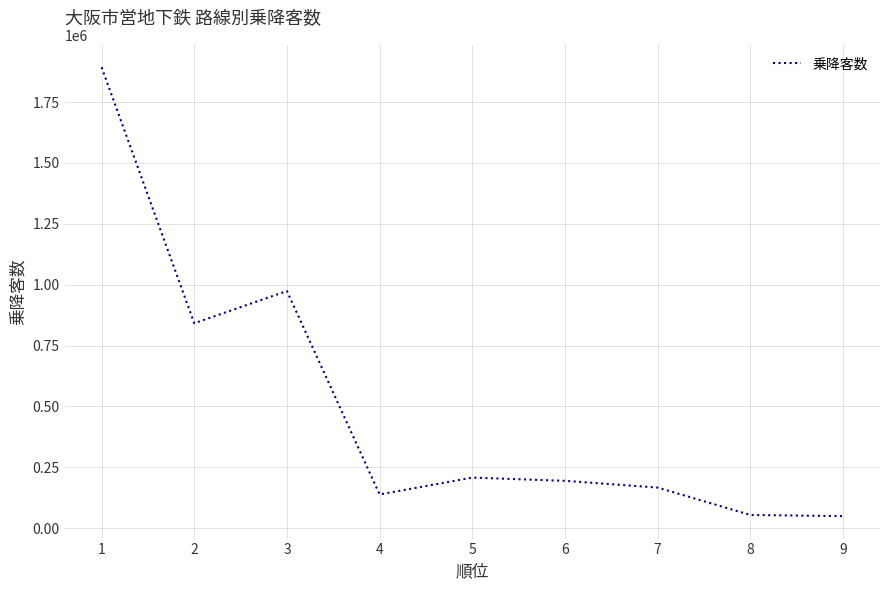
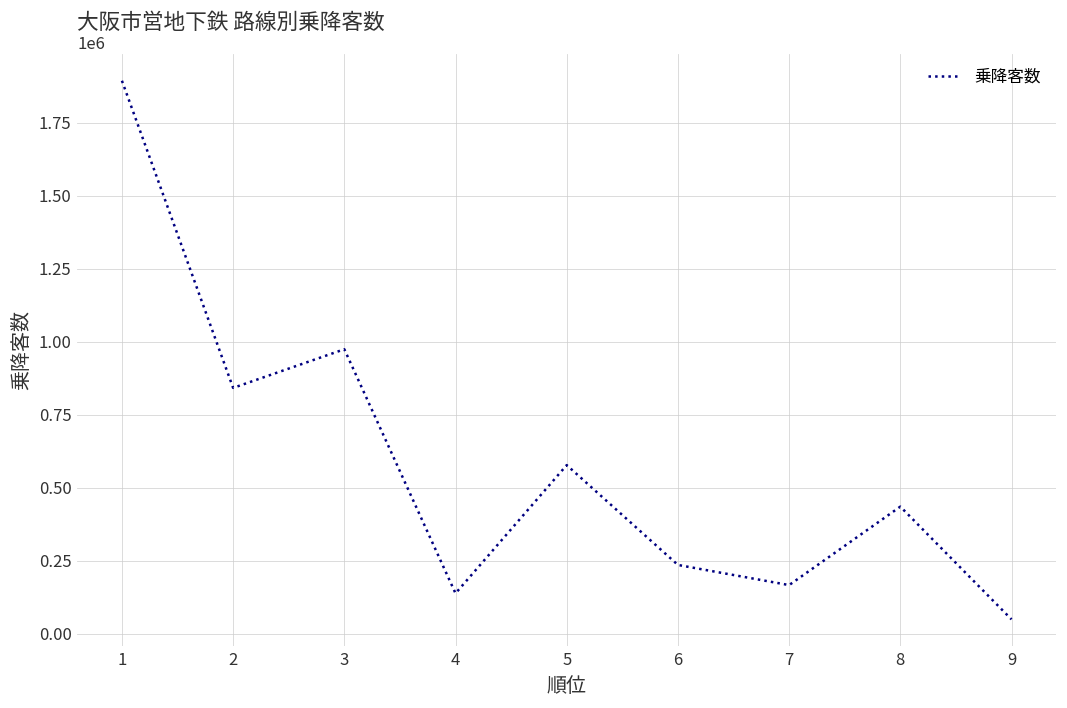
5: 210000 -> 580000
6: 190000 -> 240000
8: 50000 -> 440000
